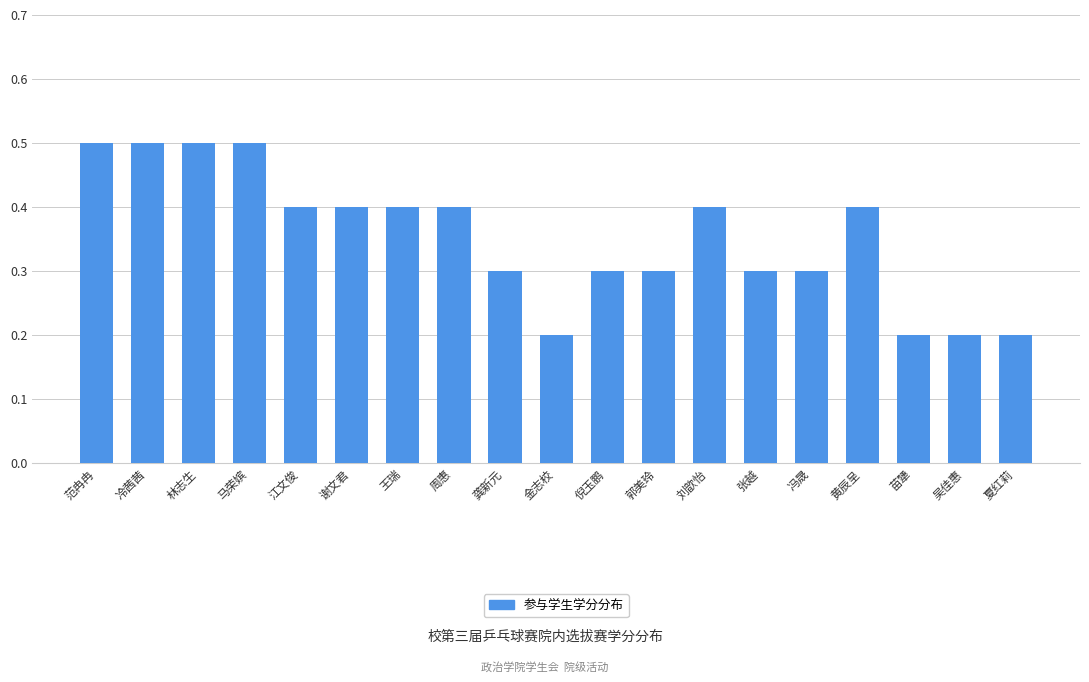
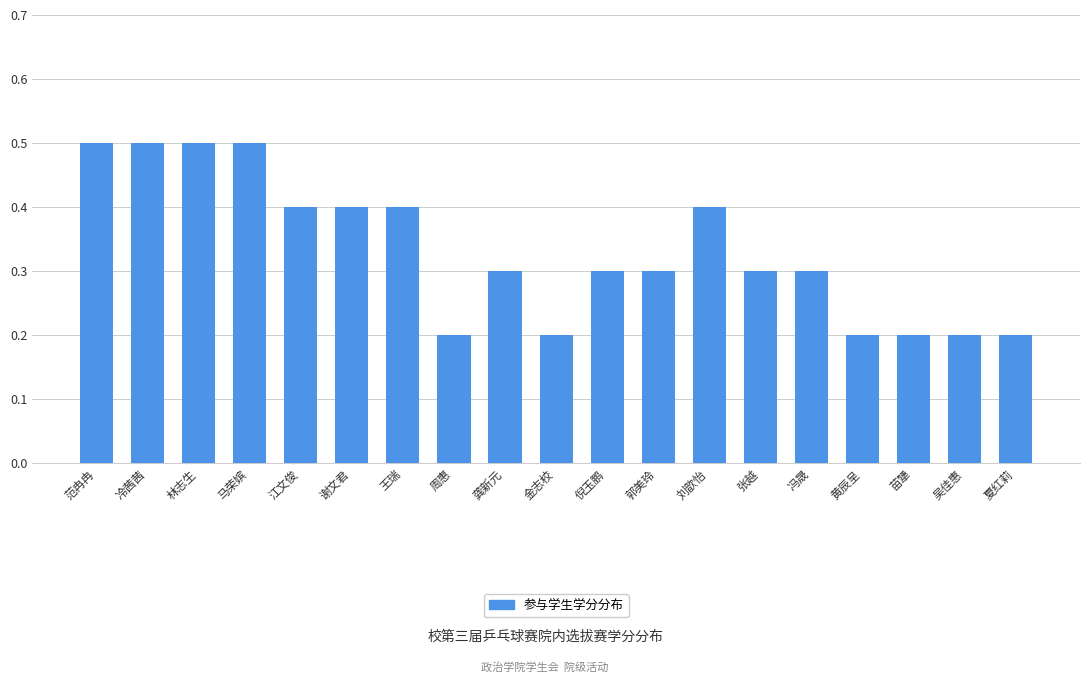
周惠: 0.4 -> 0.2
黄辰呈: 0.4 -> 0.2
